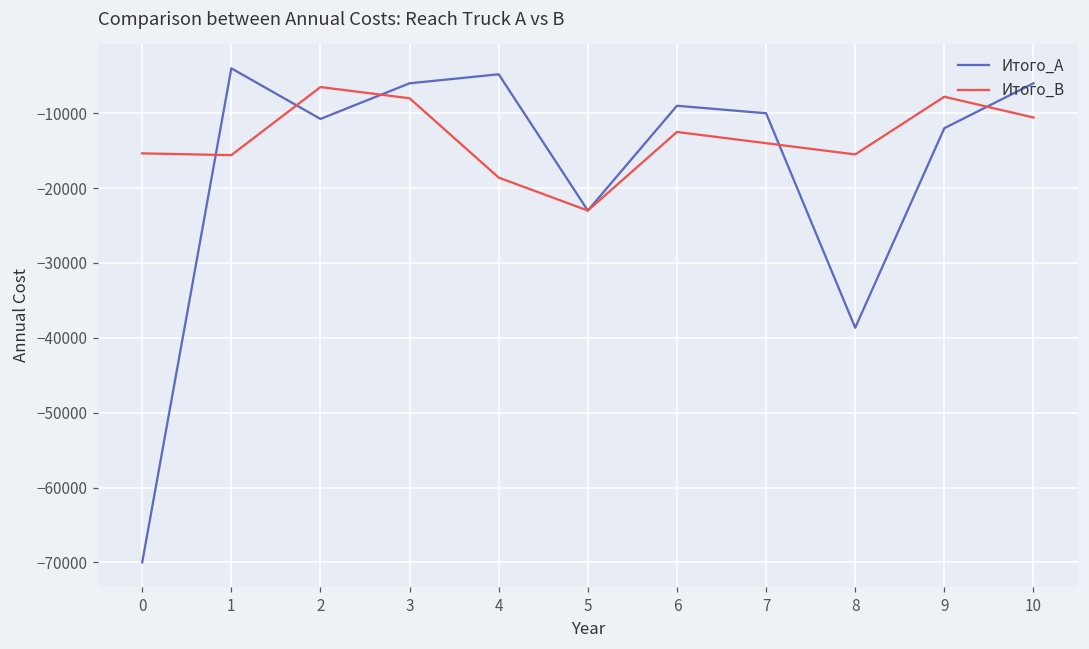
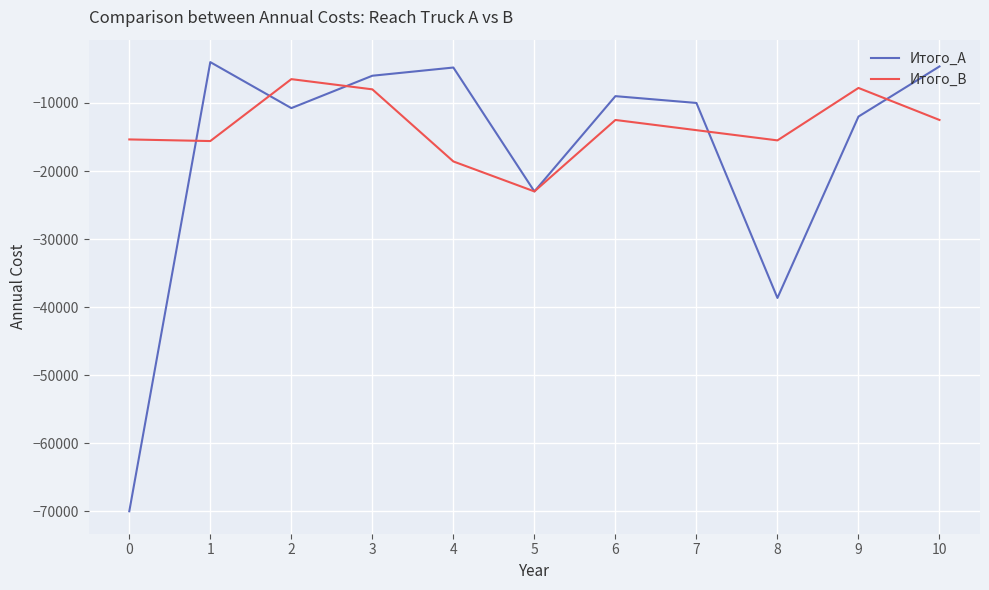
Итого_А, 10: -6000 -> -5000
Итого_В, 10: -11000 -> -13000
